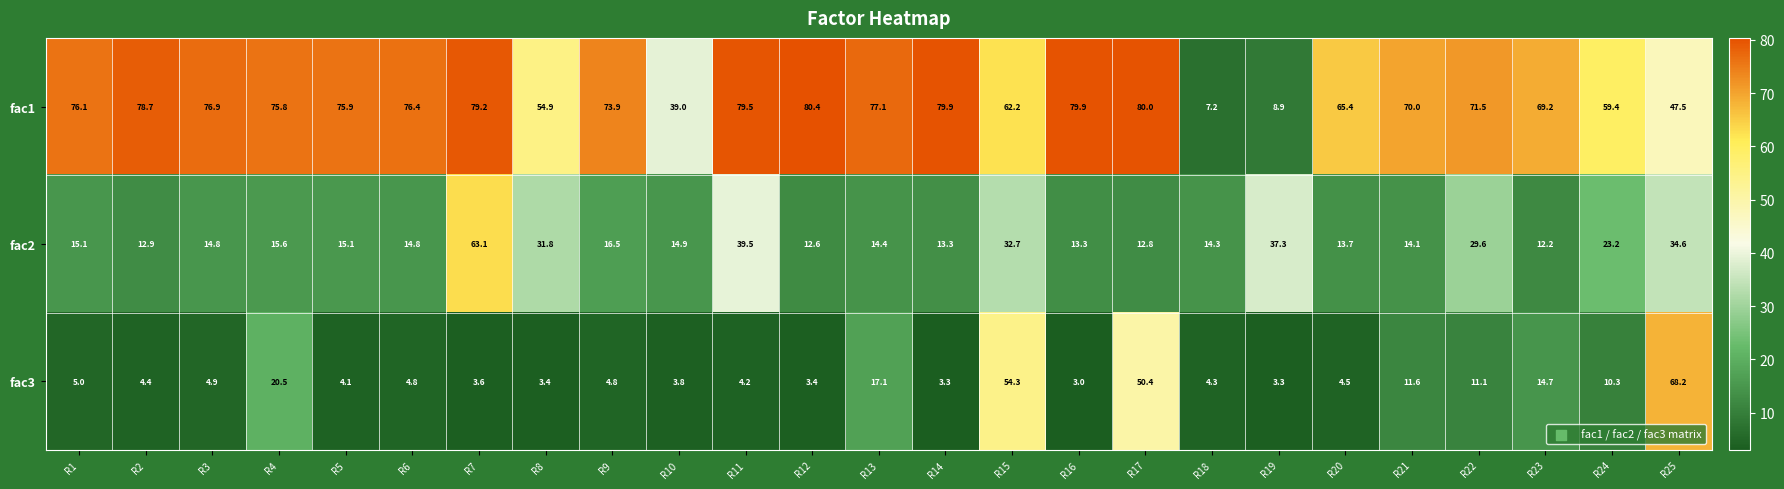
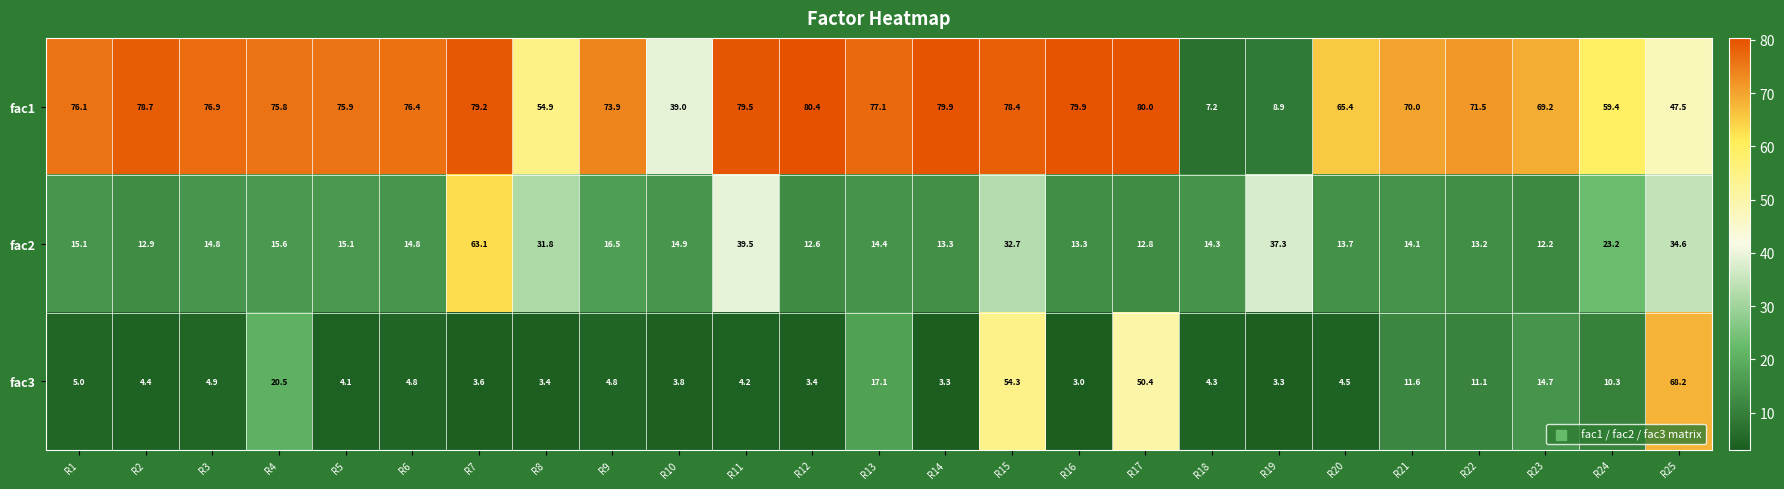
fac1, R15: 62.2 -> 78.4
fac2, R22: 29.6 -> 13.2
